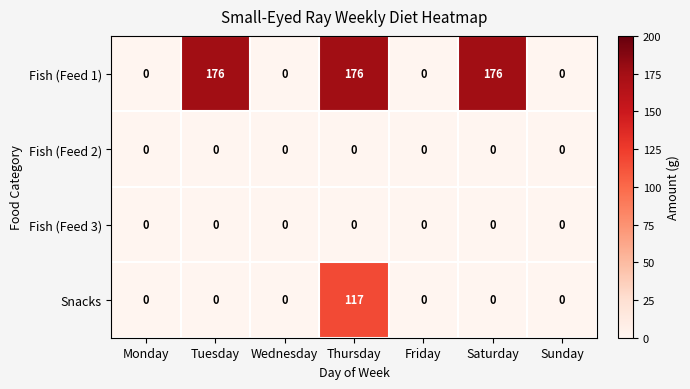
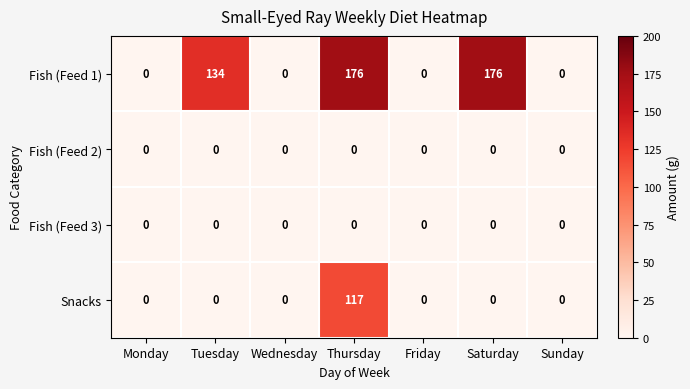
Fish (Feed 1), Tuesday: 176 -> 134
